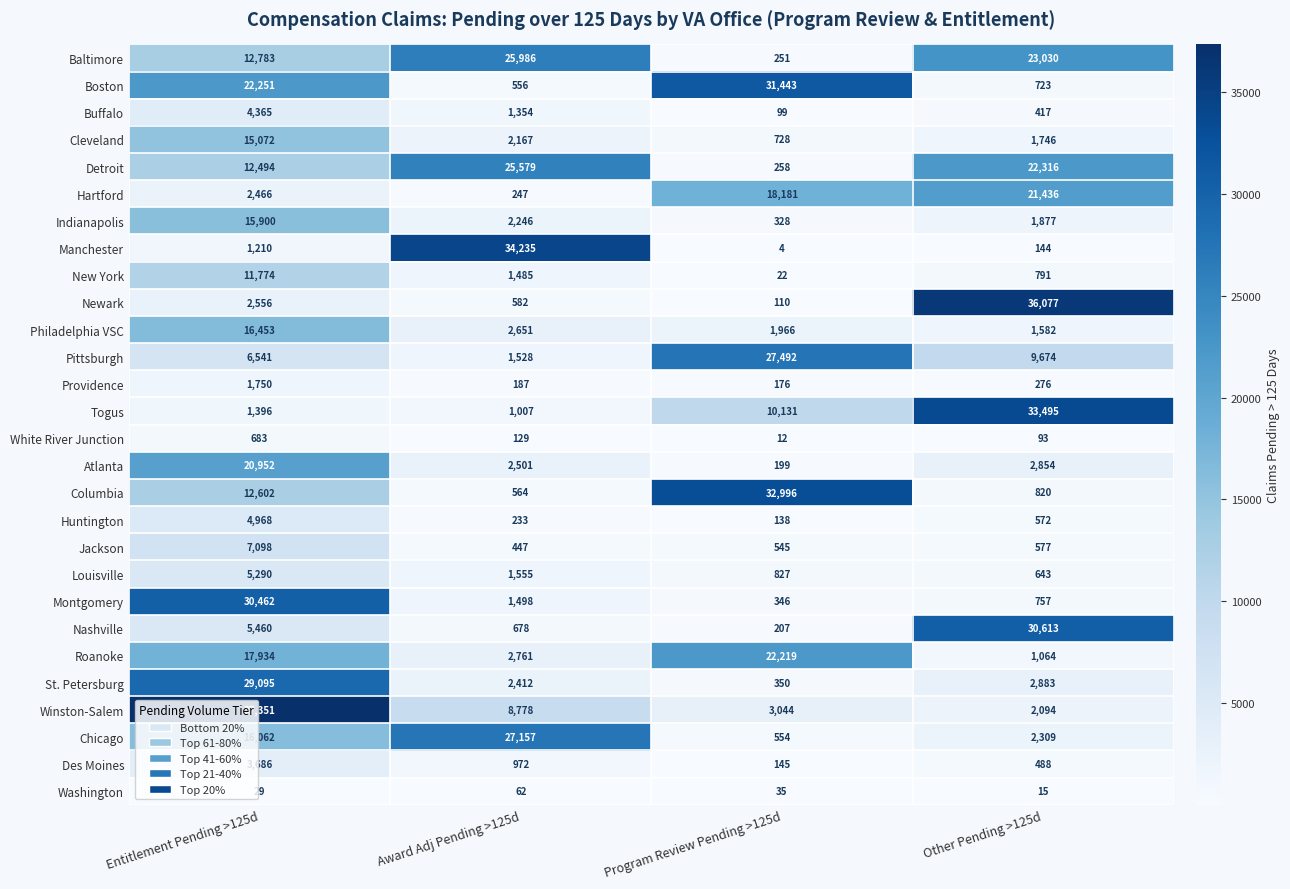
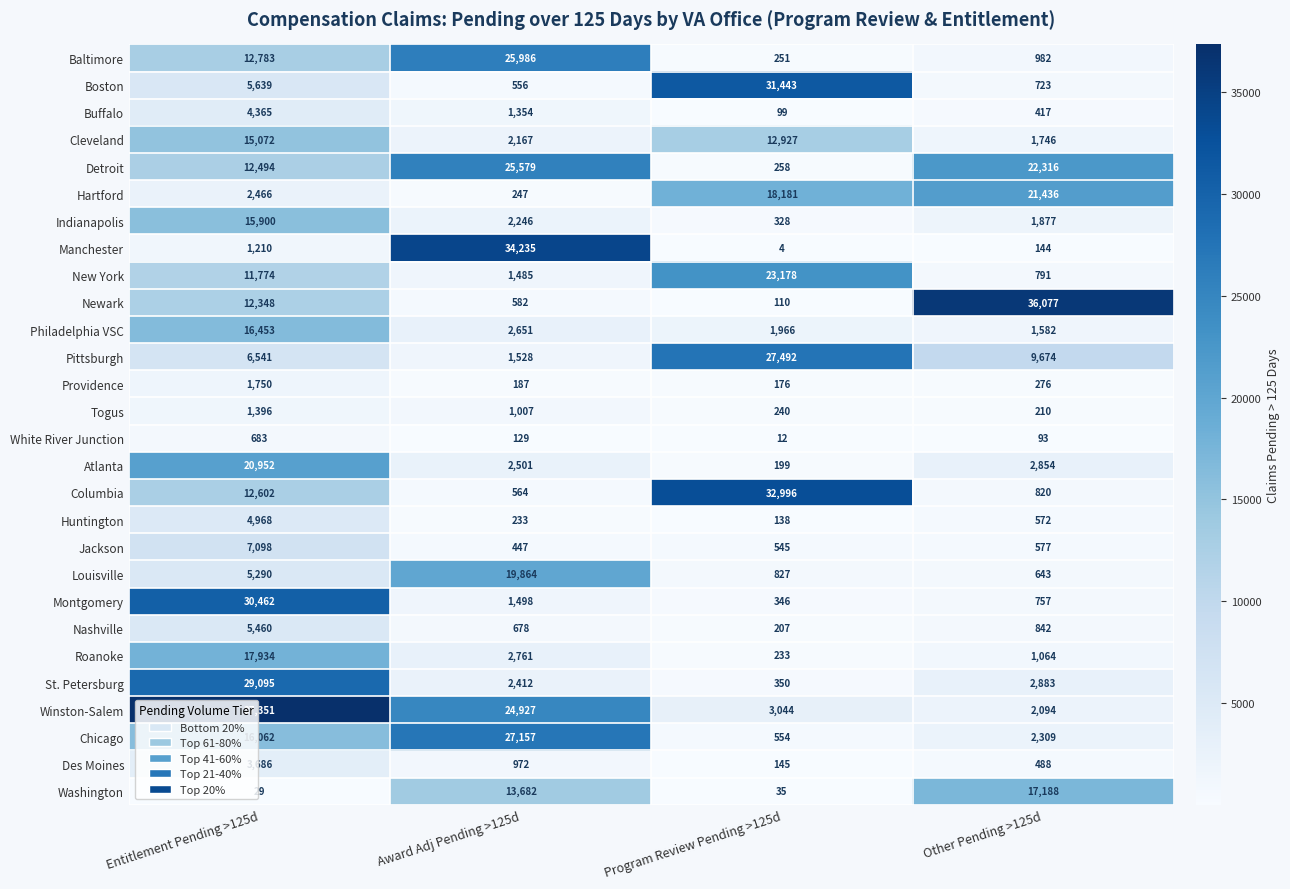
Baltimore, Other Pending >125d: 23,030 -> 982
Boston, Entitlement Pending >125d: 22,251 -> 5,639
Cleveland, Program Review Pending >125d: 728 -> 12,927
New York, Program Review Pending >125d: 22 -> 23,178
Newark, Entitlement Pending >125d: 2,556 -> 12,348
Togus, Program Review Pending >125d: 10,131 -> 240
Togus, Other Pending >125d: 33,495 -> 210
Louisville, Award Adj Pending >125d: 1,555 -> 19,864
Nashville, Other Pending >125d: 30,613 -> 842
Roanoke, Program Review Pending >125d: 22,219 -> 233
Winston-Salem, Award Adj Pending >125d: 8,778 -> 24,927
Washington, Award Adj Pending >125d: 62 -> 13,682
Washington, Other Pending >125d: 15 -> 17,188
